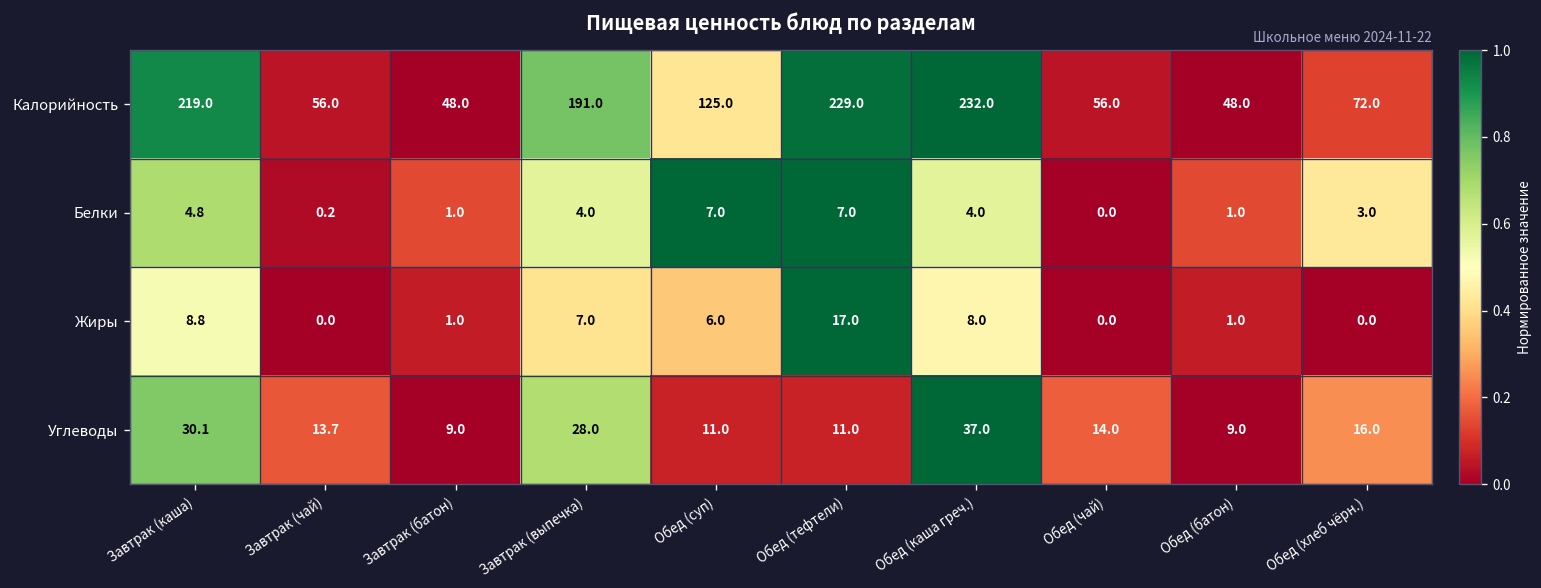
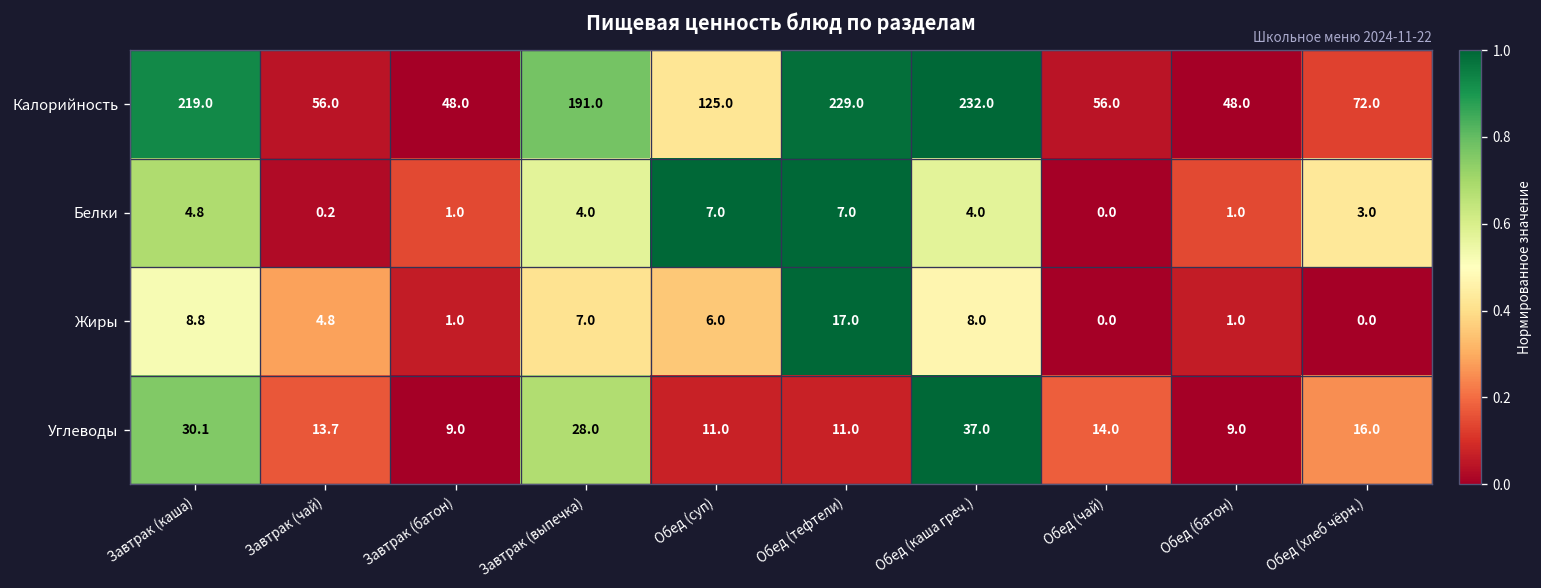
Жиры, Завтрак (чай): 0.0 -> 4.8
